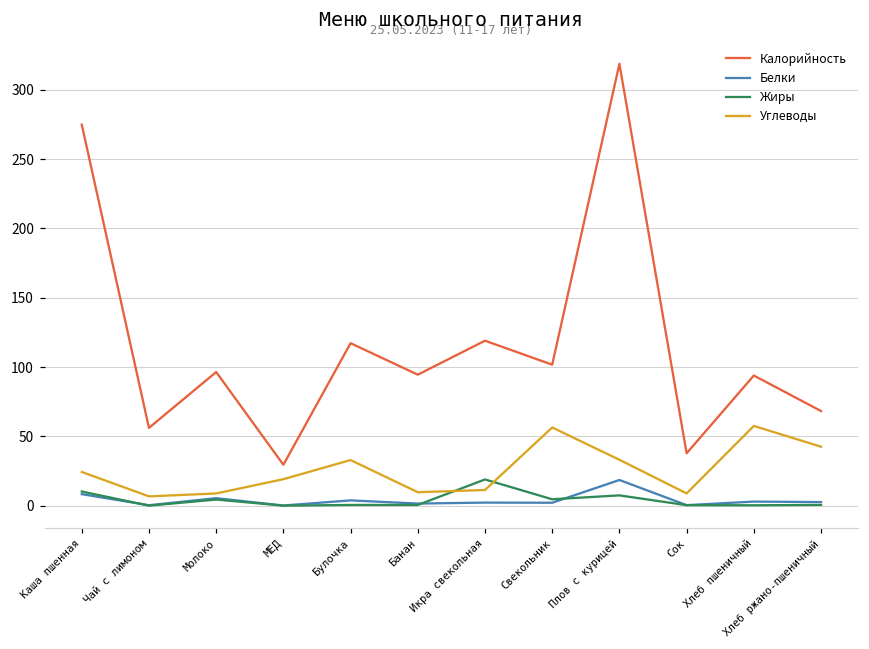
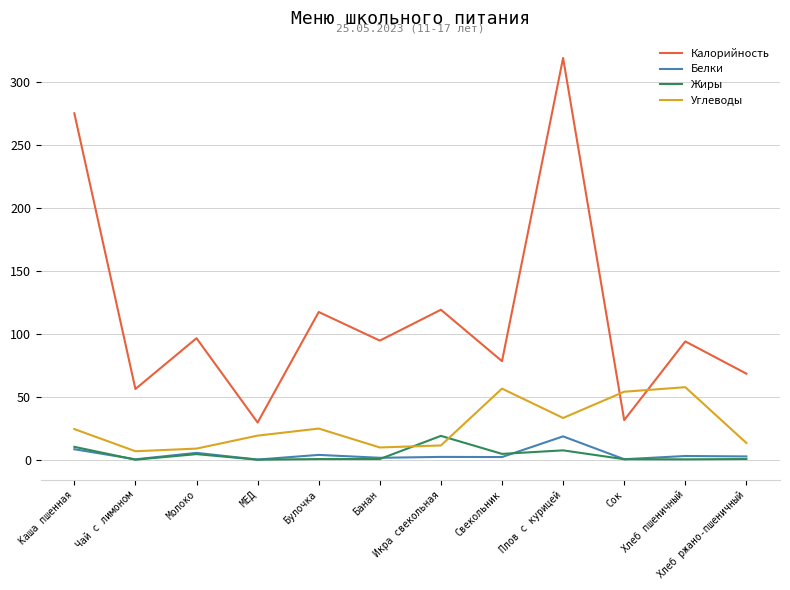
Углеводы, Булочка: 33 -> 25
Калорийность, Свекольник: 102 -> 78
Калорийность, Сок: 38 -> 31
Углеводы, Сок: 9 -> 54
Углеводы, Хлеб ржано-пшеничный: 43 -> 13
